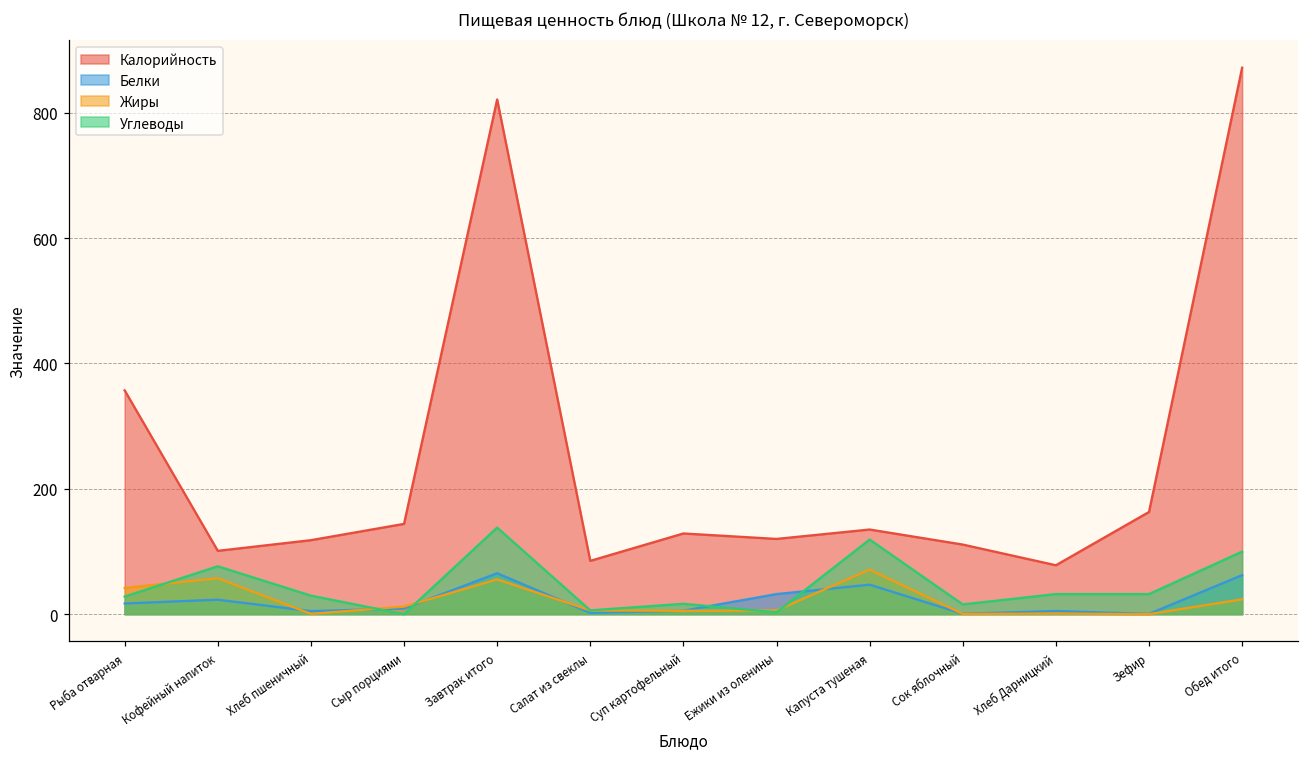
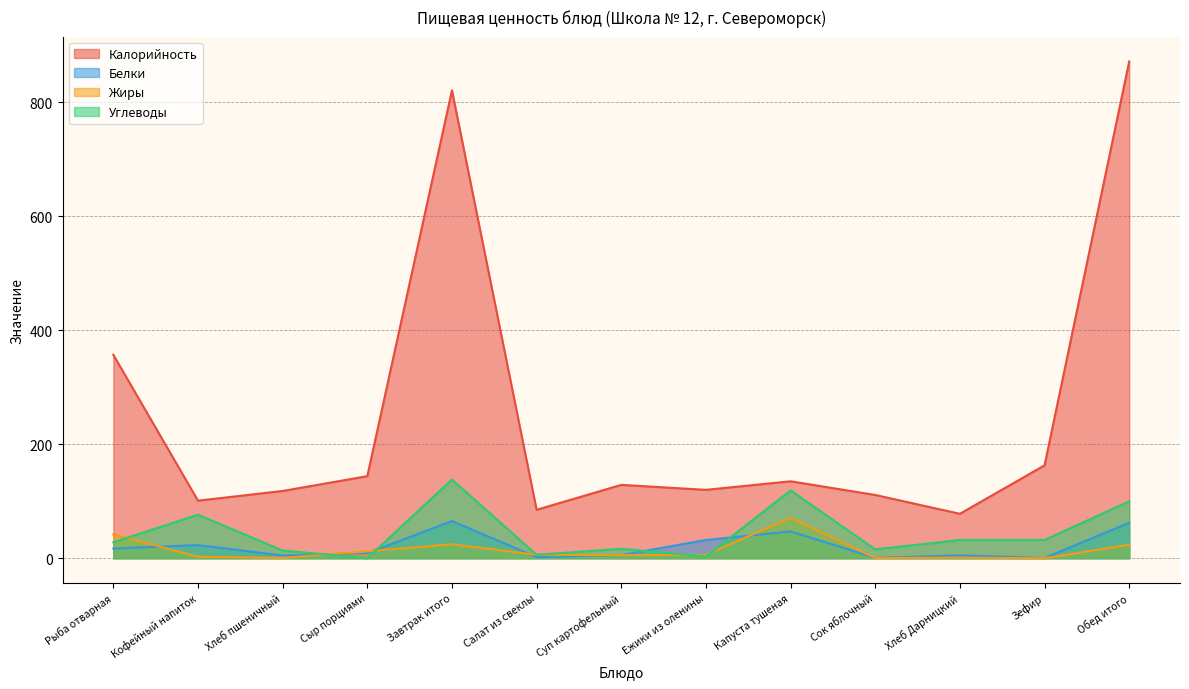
Жиры, Кофейный напиток: 60 -> 0
Углеводы, Хлеб пшеничный: 30 -> 10
Жиры, Завтрак итого: 60 -> 20
